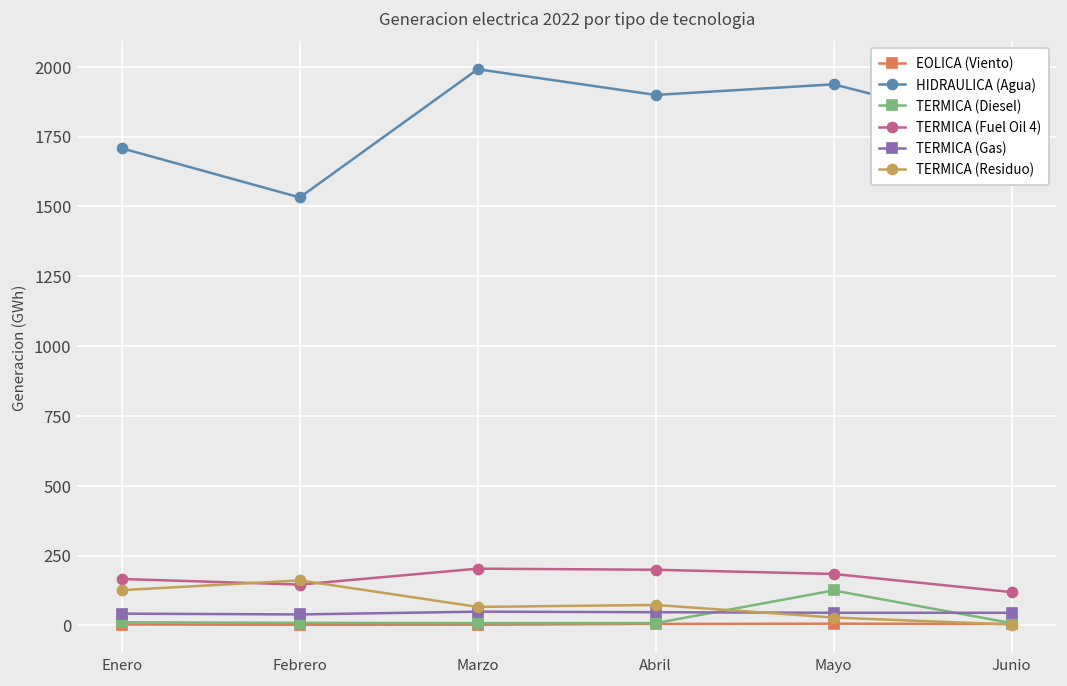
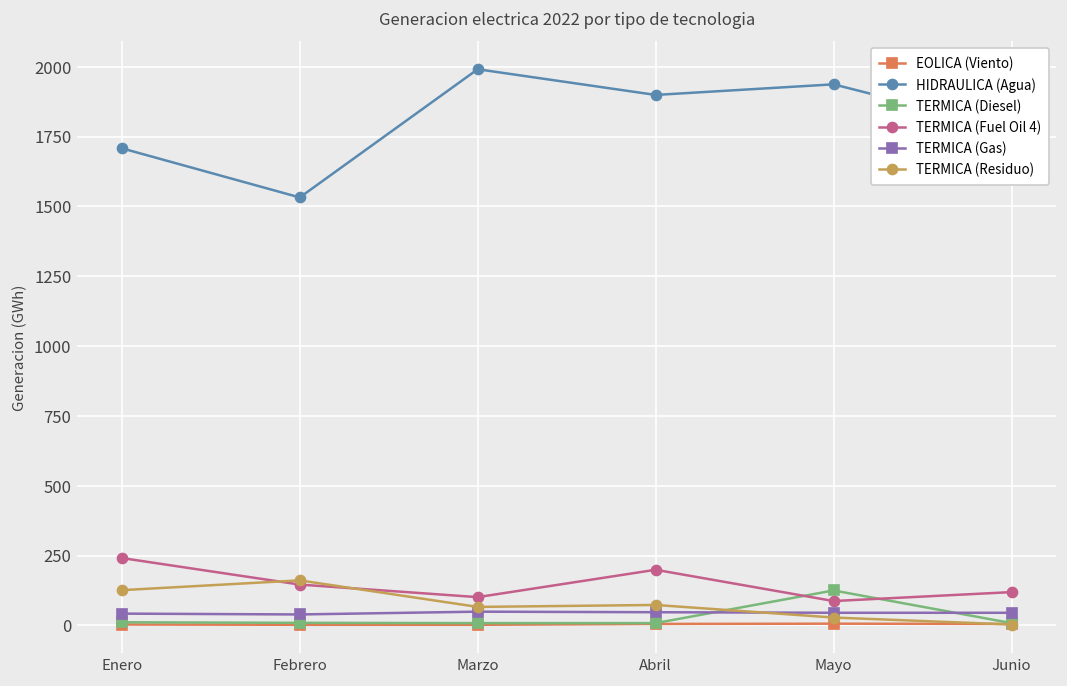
TERMICA (Fuel Oil 4), Enero: 170 -> 240
TERMICA (Fuel Oil 4), Marzo: 200 -> 100
TERMICA (Fuel Oil 4), Mayo: 180 -> 90
